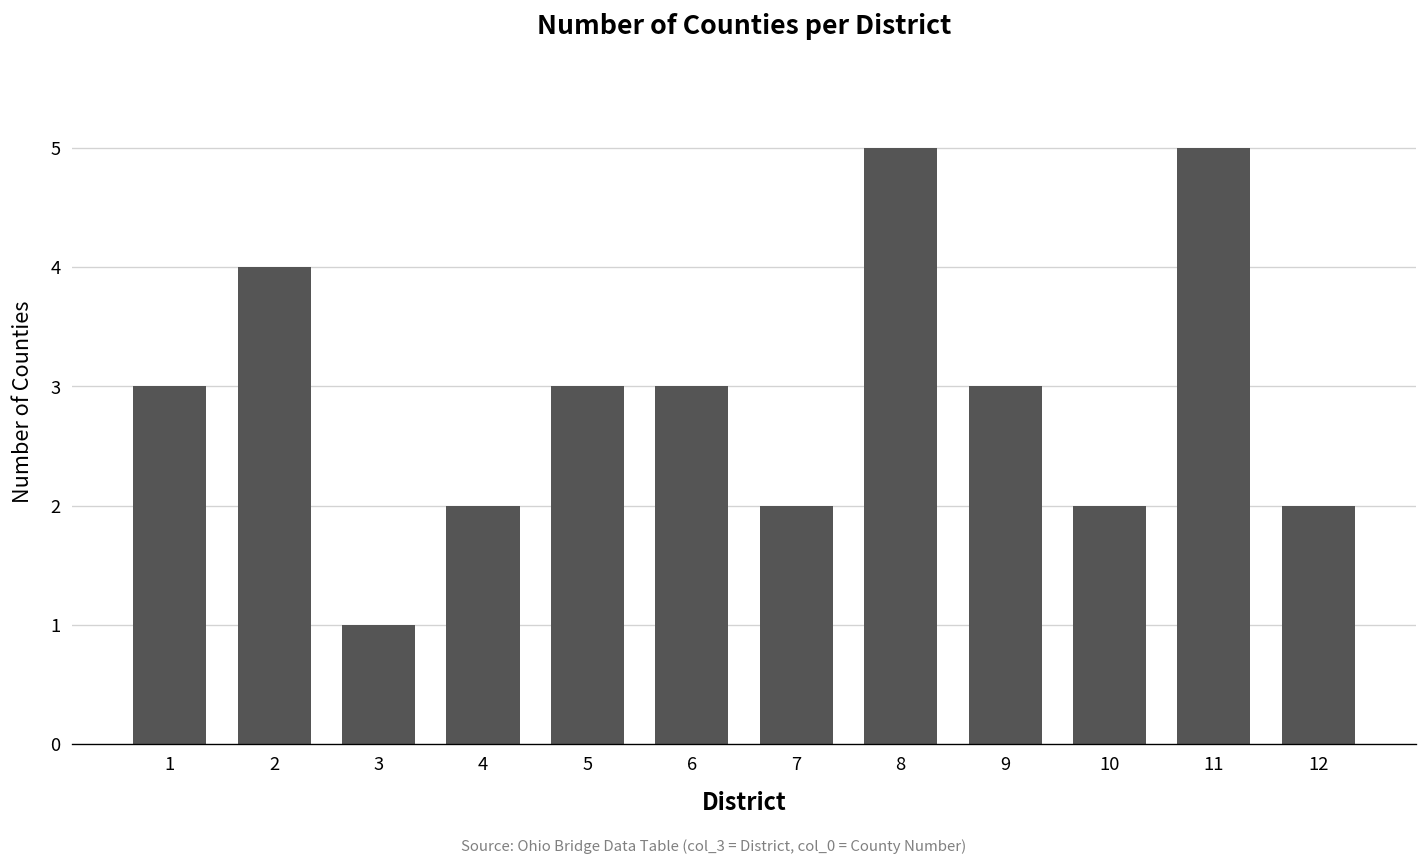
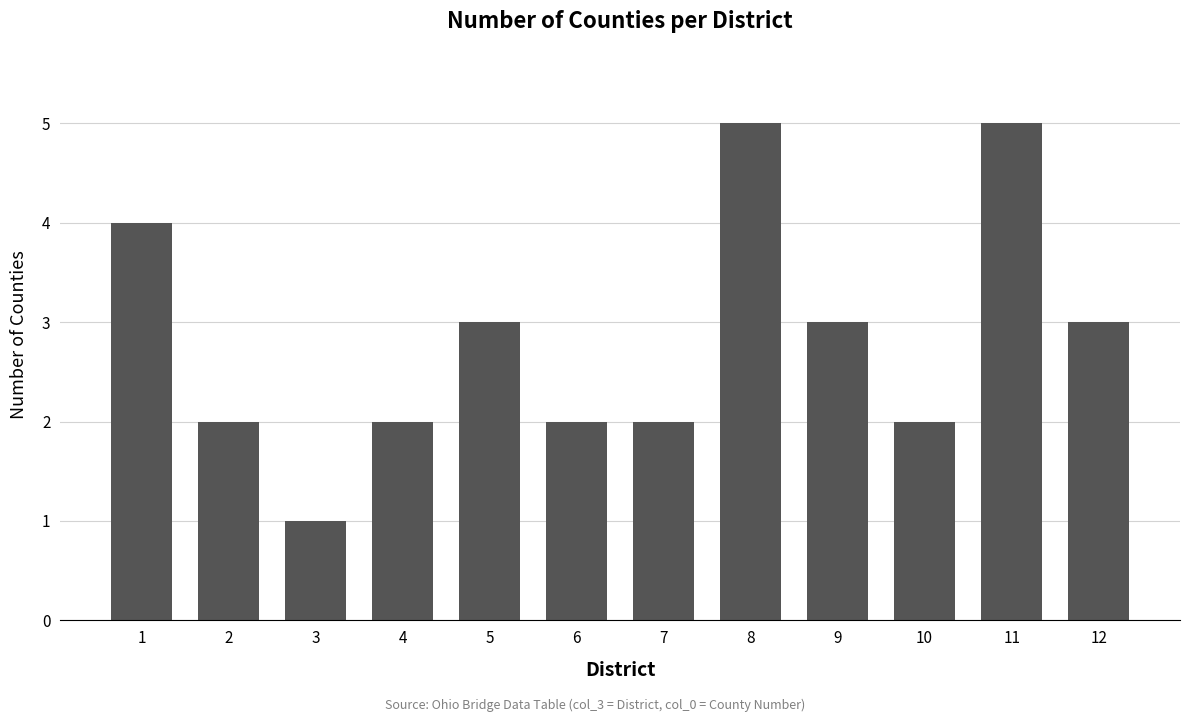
1: 3 -> 4
2: 4 -> 2
6: 3 -> 2
12: 2 -> 3
